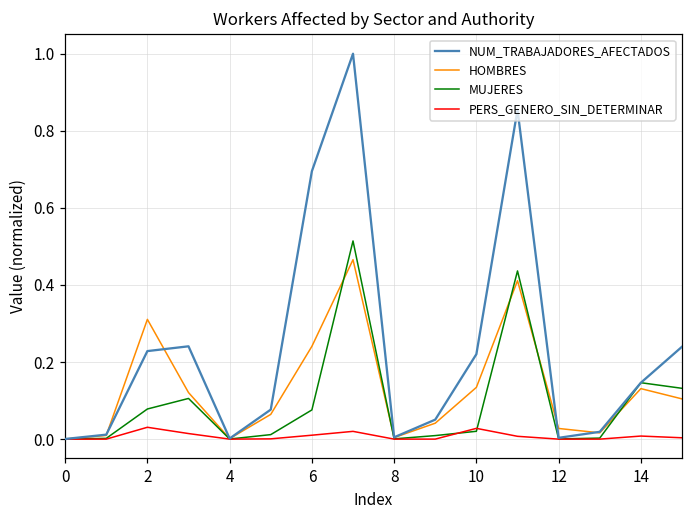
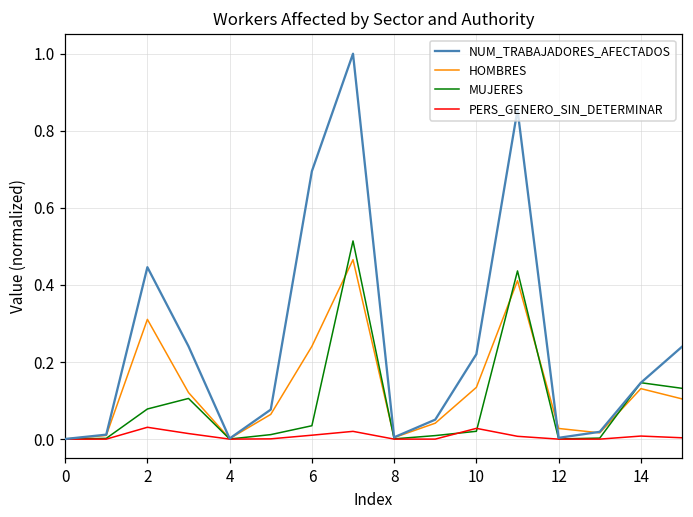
NUM_TRABAJADORES_AFECTADOS, 2: 0.23 -> 0.45
MUJERES, 6: 0.08 -> 0.03
